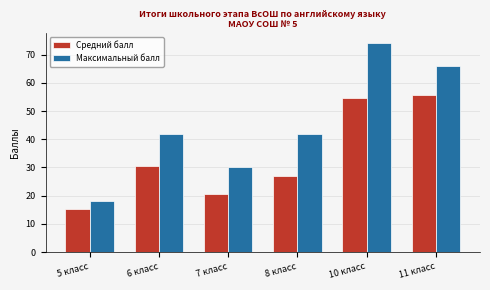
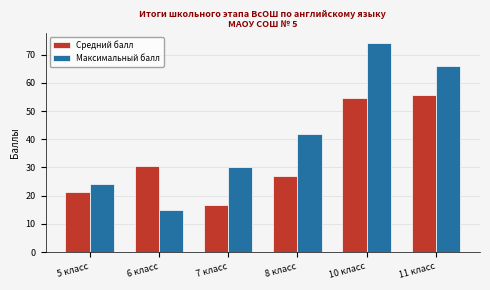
Средний балл, 5 класс: 15 -> 21
Максимальный балл, 5 класс: 18 -> 24
Максимальный балл, 6 класс: 42 -> 15
Средний балл, 7 класс: 20 -> 17
